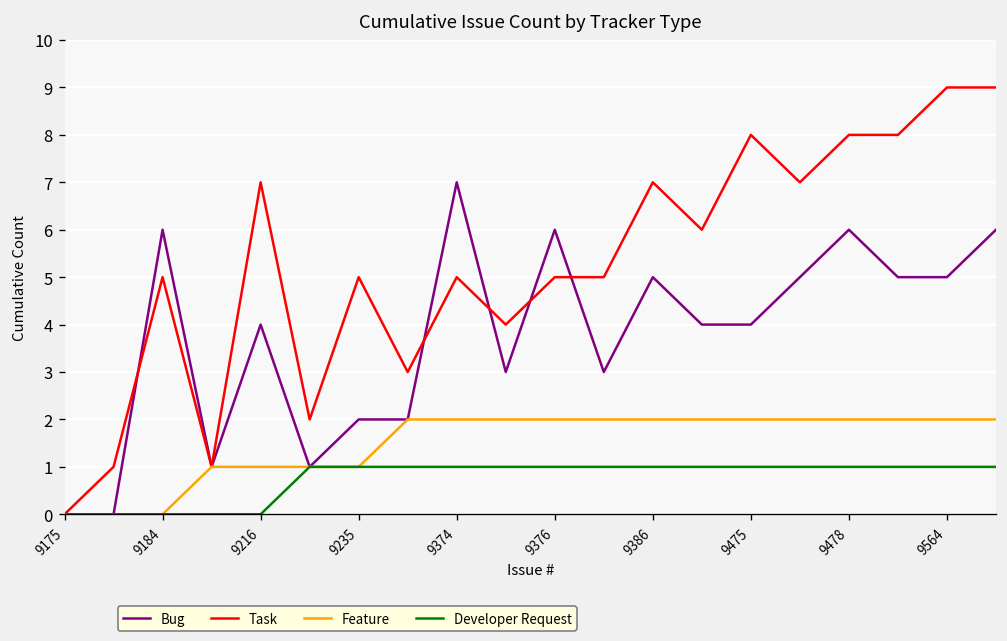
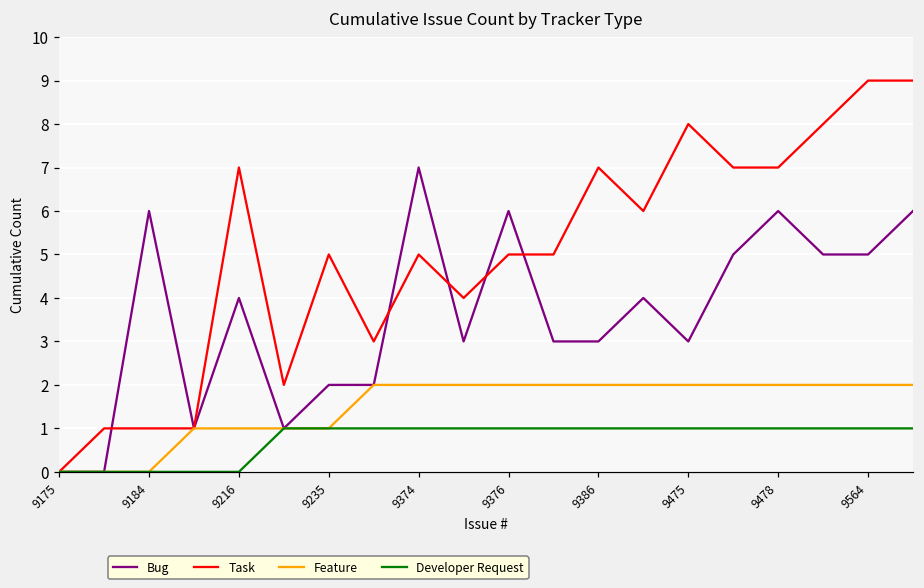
Task, 9184: 5 -> 1
Bug, 9386: 5 -> 3
Bug, 9475: 4 -> 3
Task, 9478: 8 -> 7
